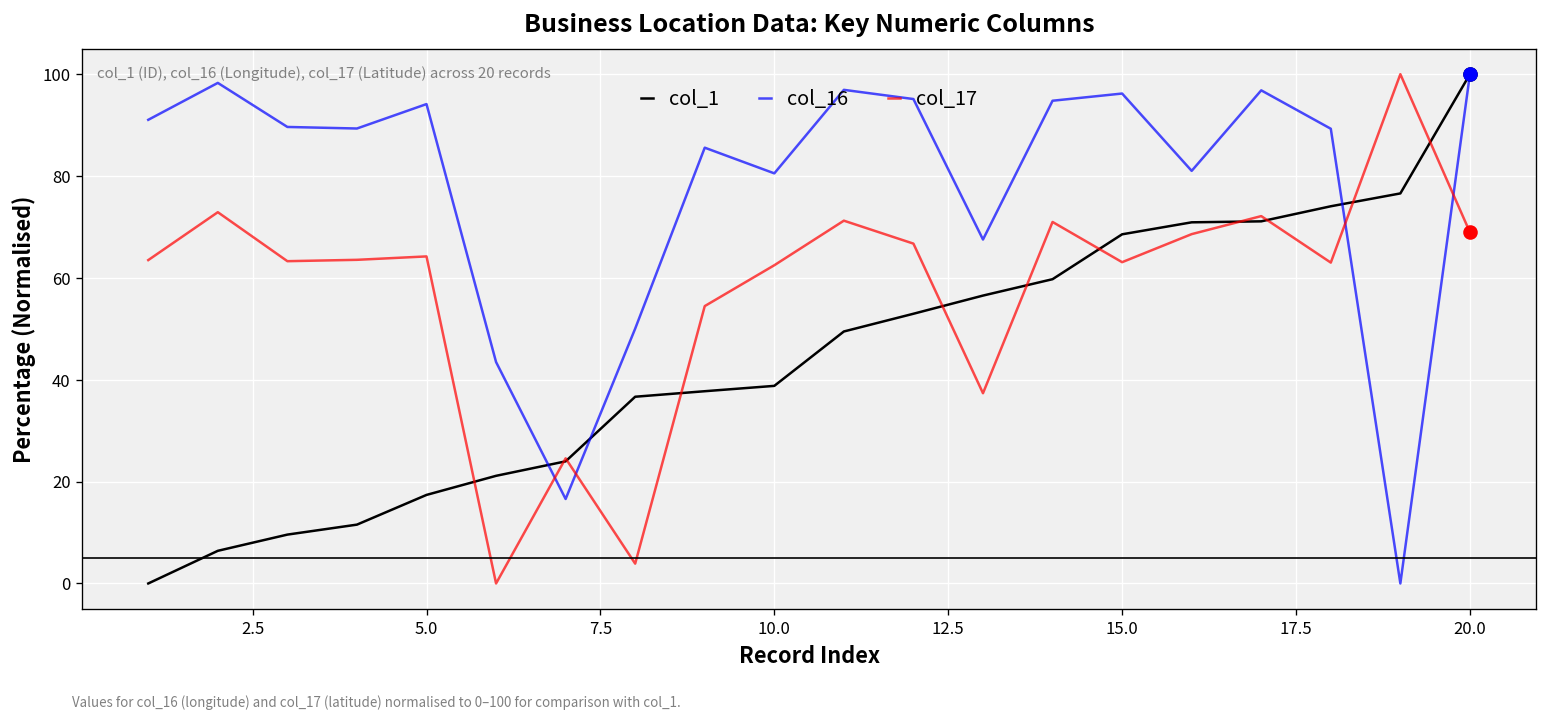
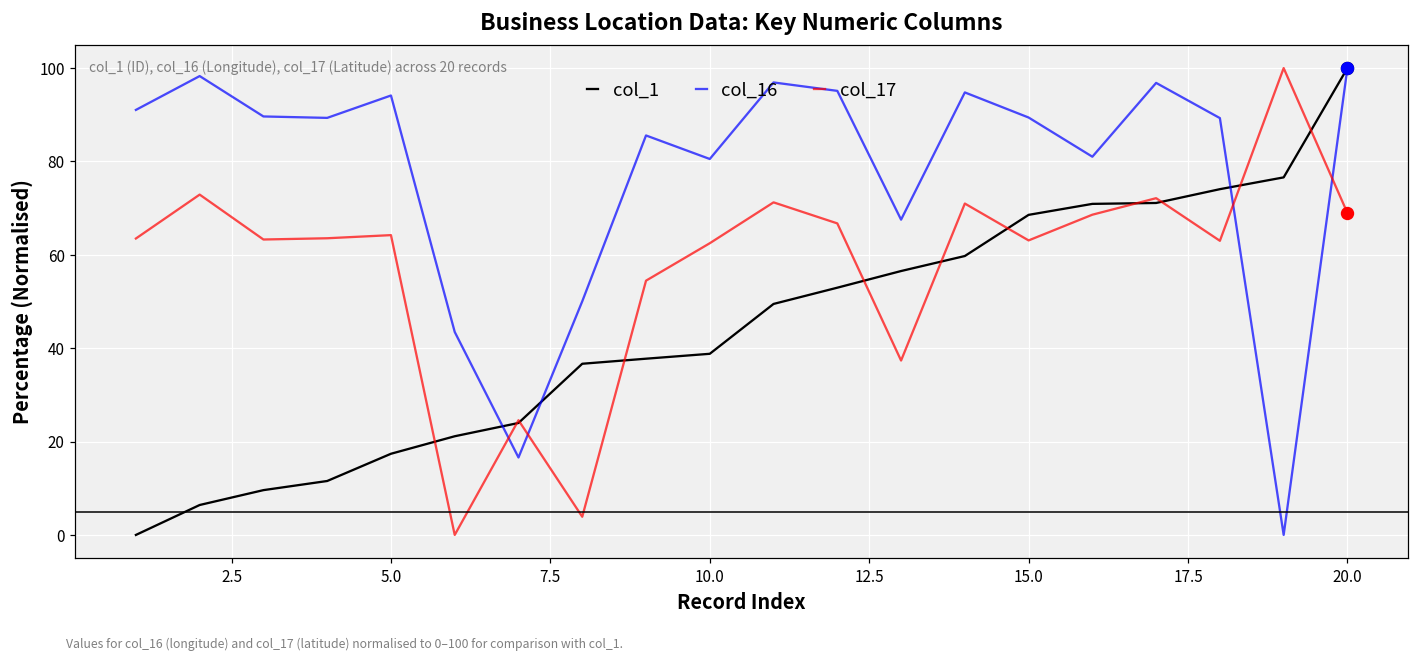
col_16, 15.0: 96 -> 89
